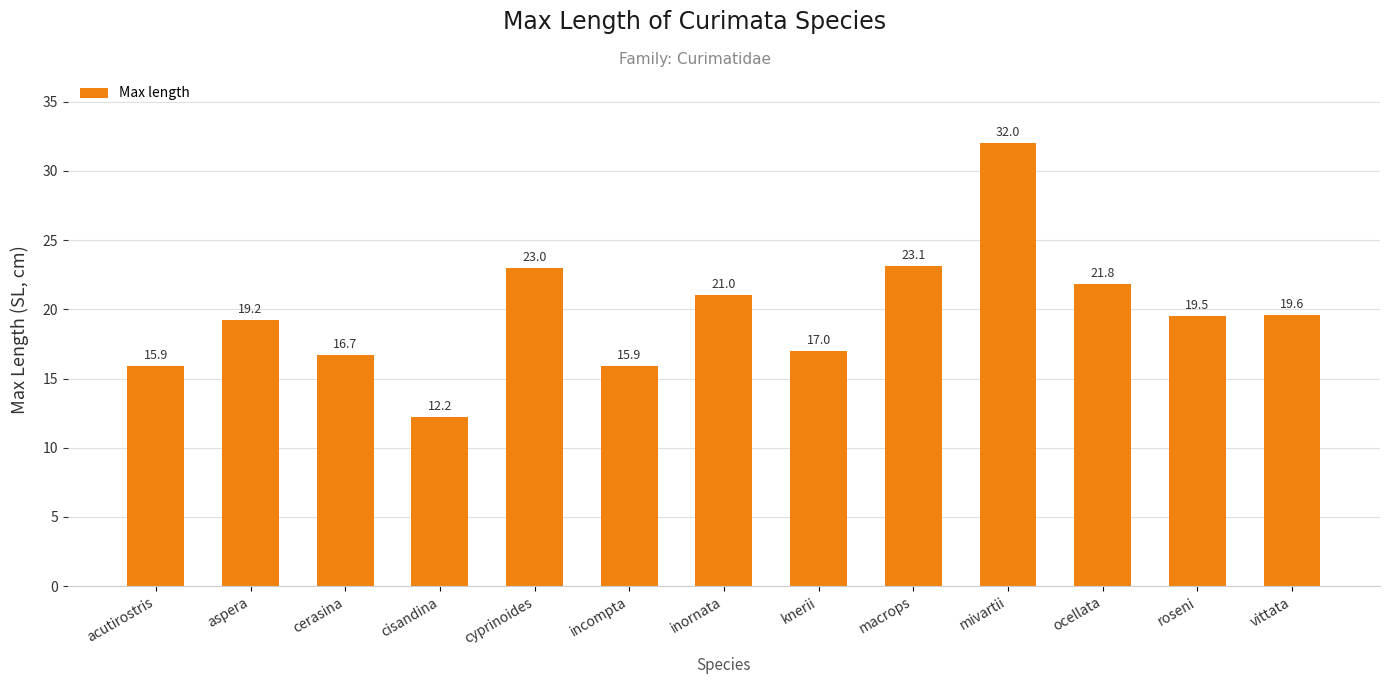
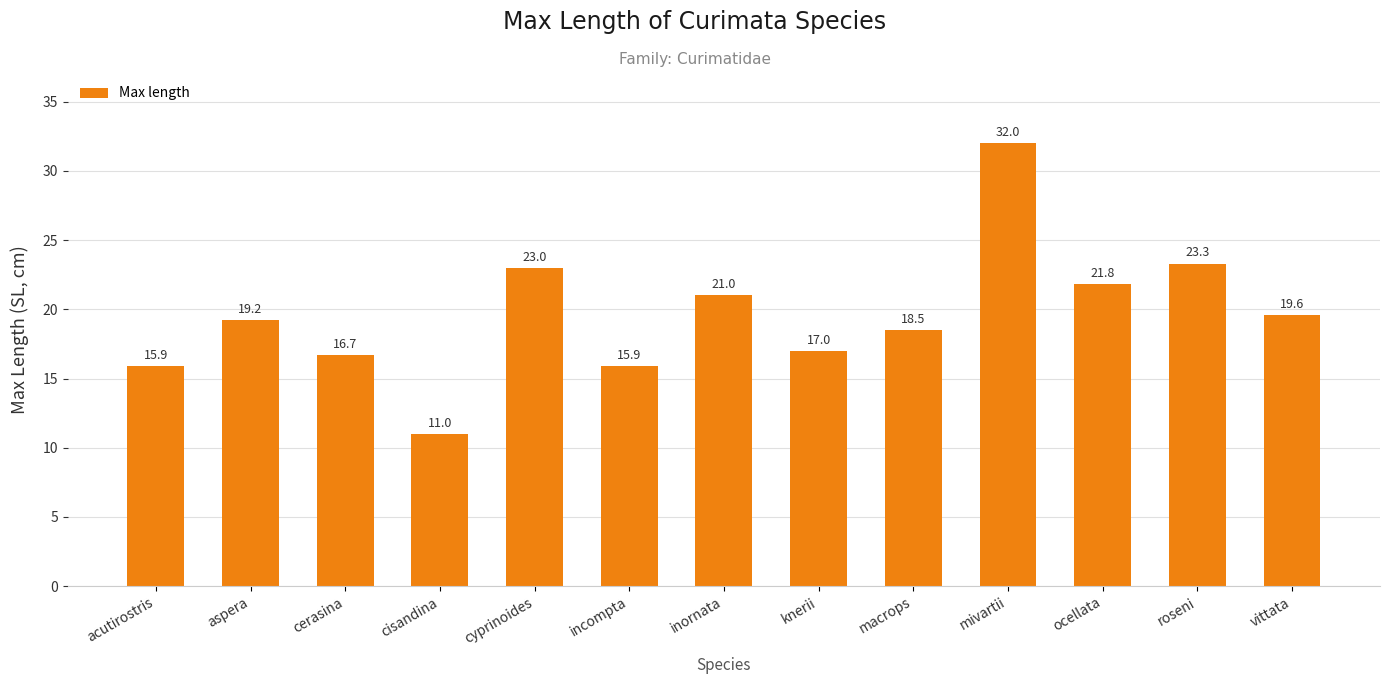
cisandina: 12.2 -> 11.0
macrops: 23.1 -> 18.5
roseni: 19.5 -> 23.3
